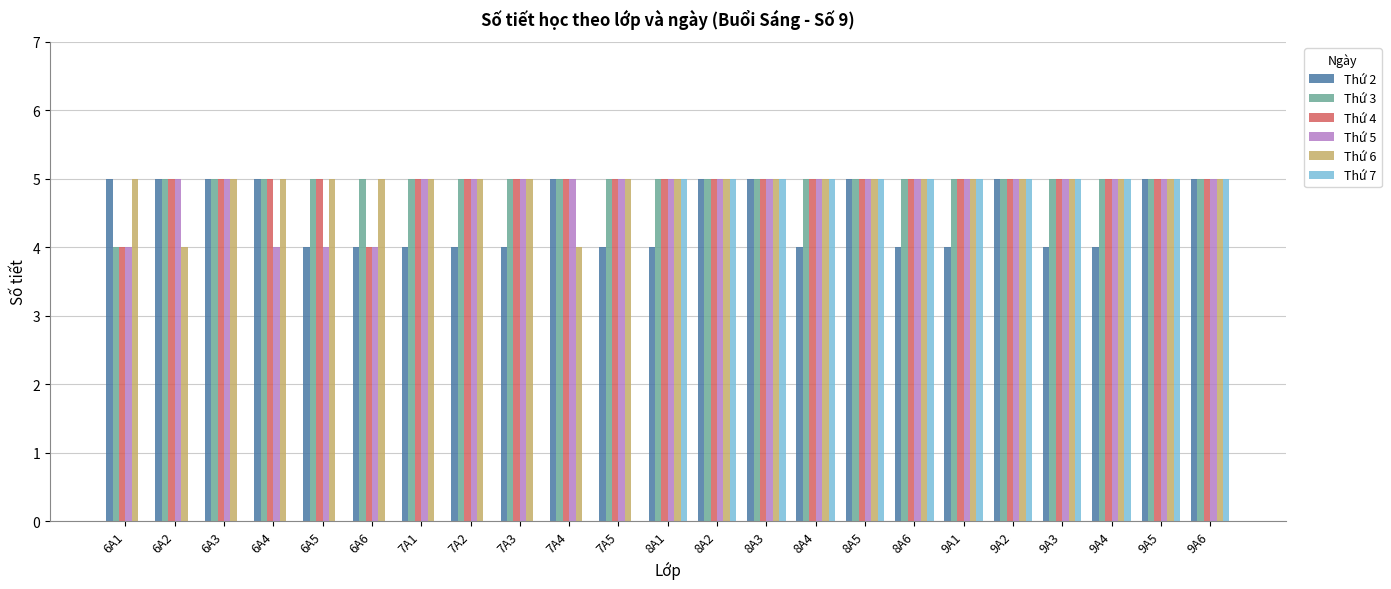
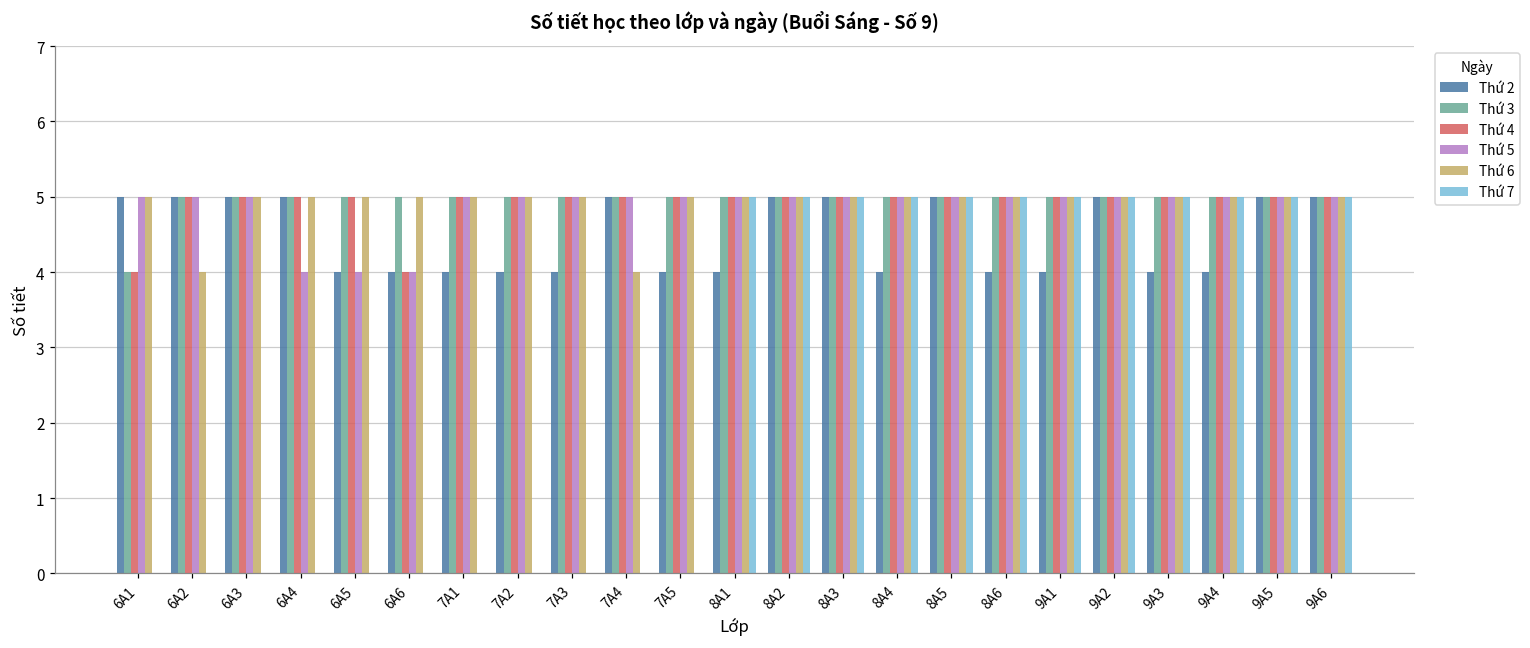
Thứ 5, 6A1: 4 -> 5
